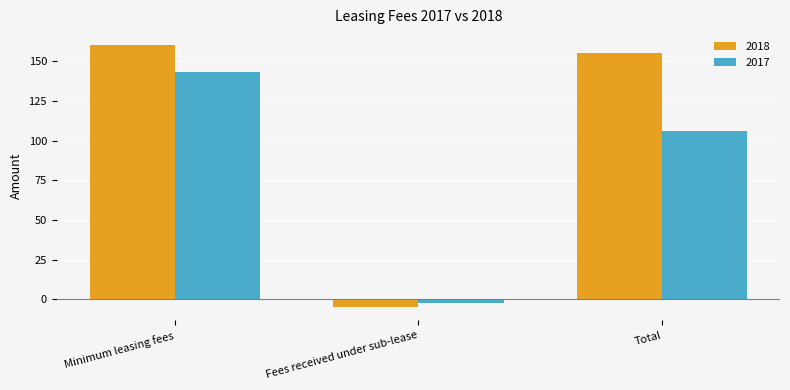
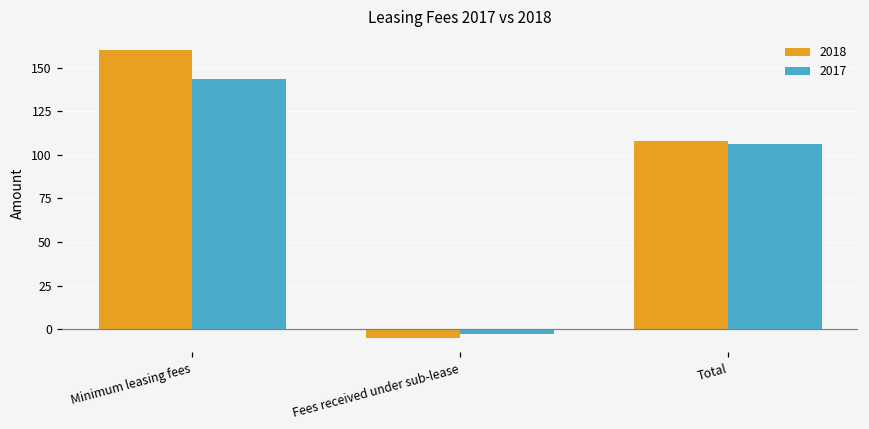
2018, Total: 155 -> 108
